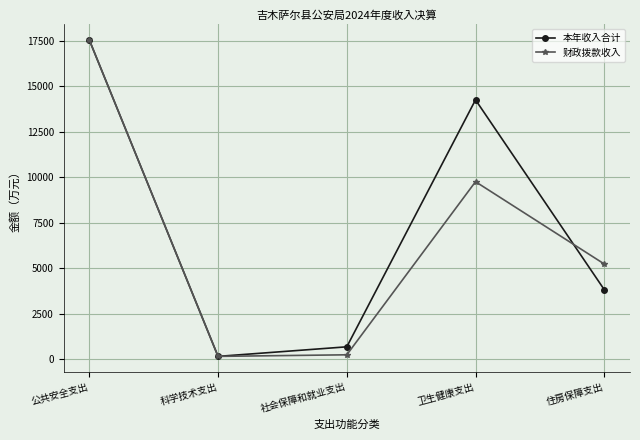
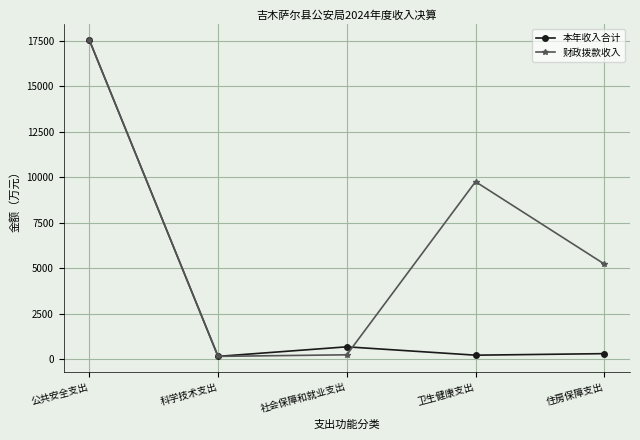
本年收入合计, 卫生健康支出: 14300 -> 200
本年收入合计, 住房保障支出: 3800 -> 300
